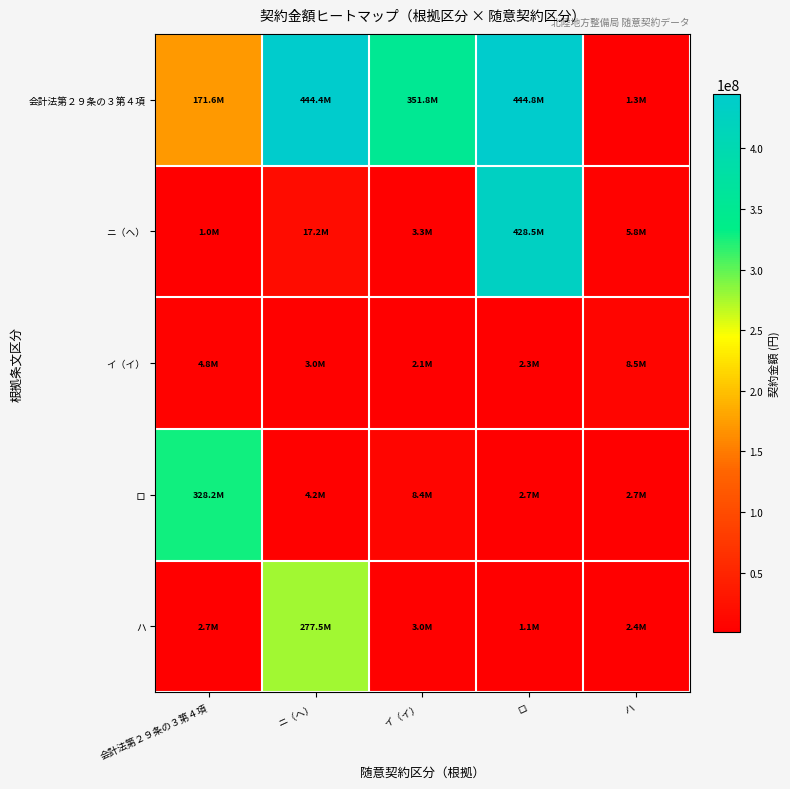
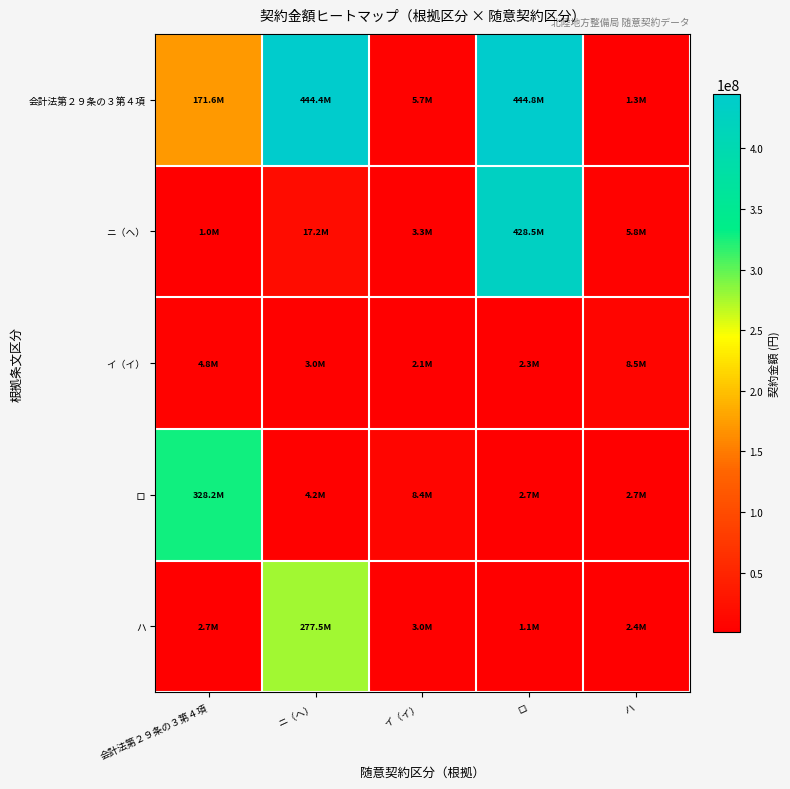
会計法第２９条の３第４項, イ（イ）: 351.8M -> 5.7M
